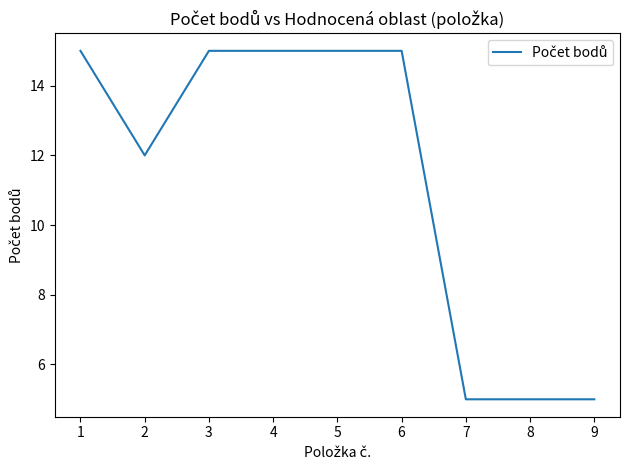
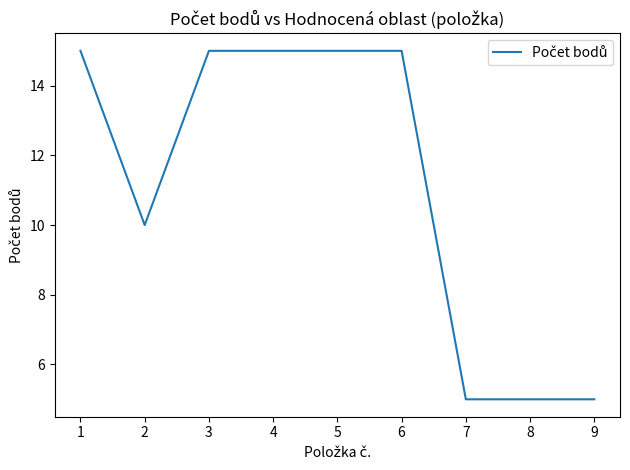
2: 12 -> 10
